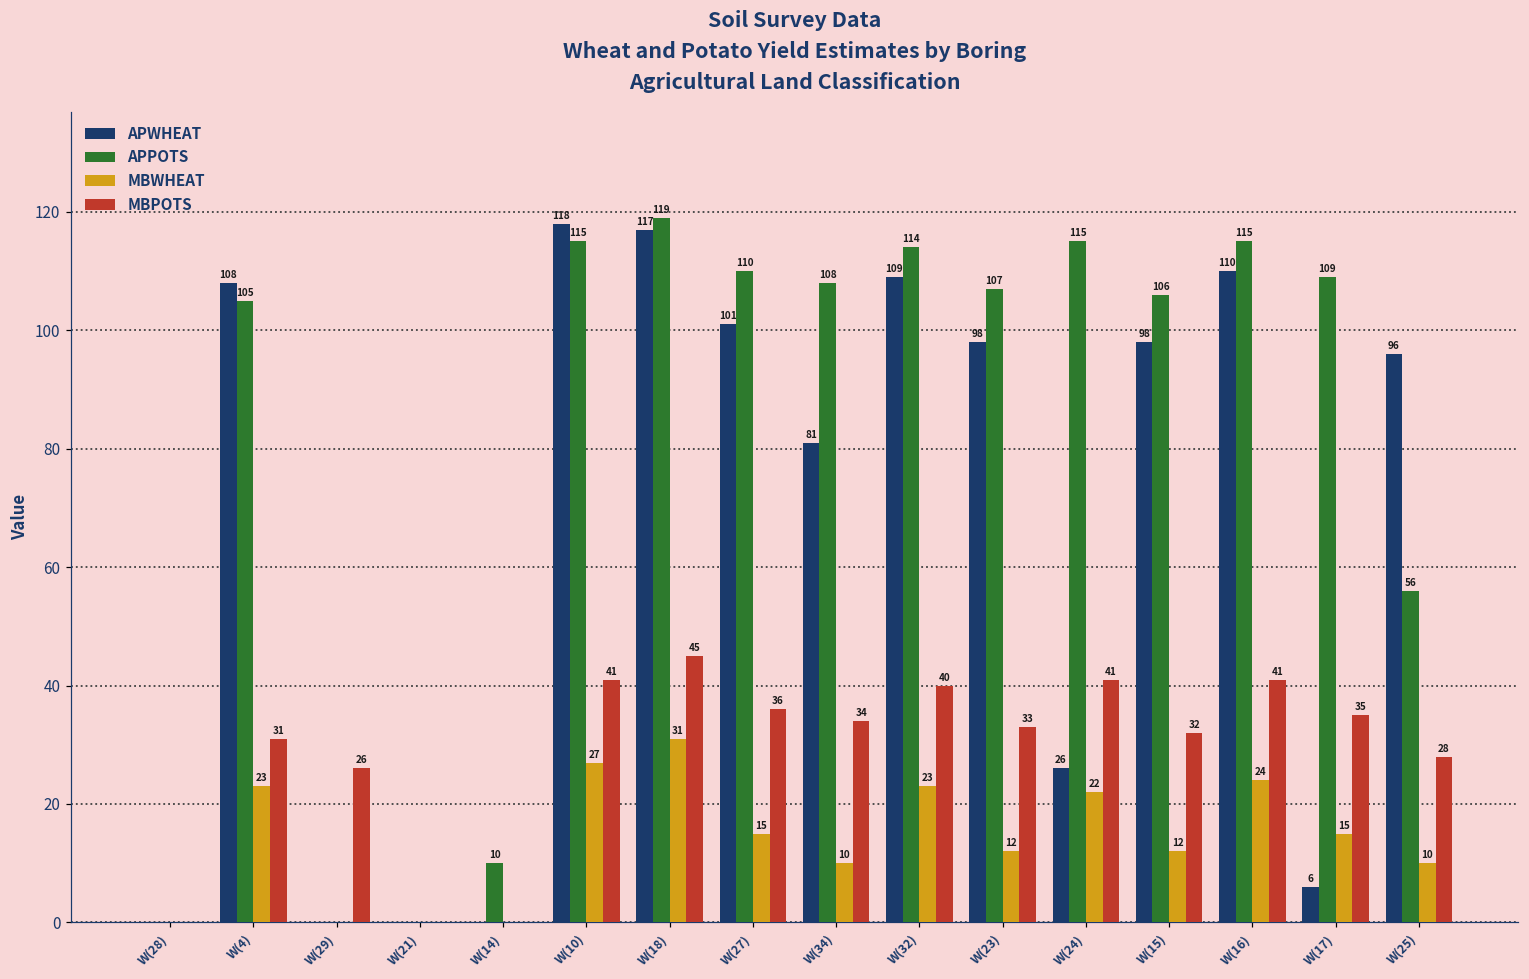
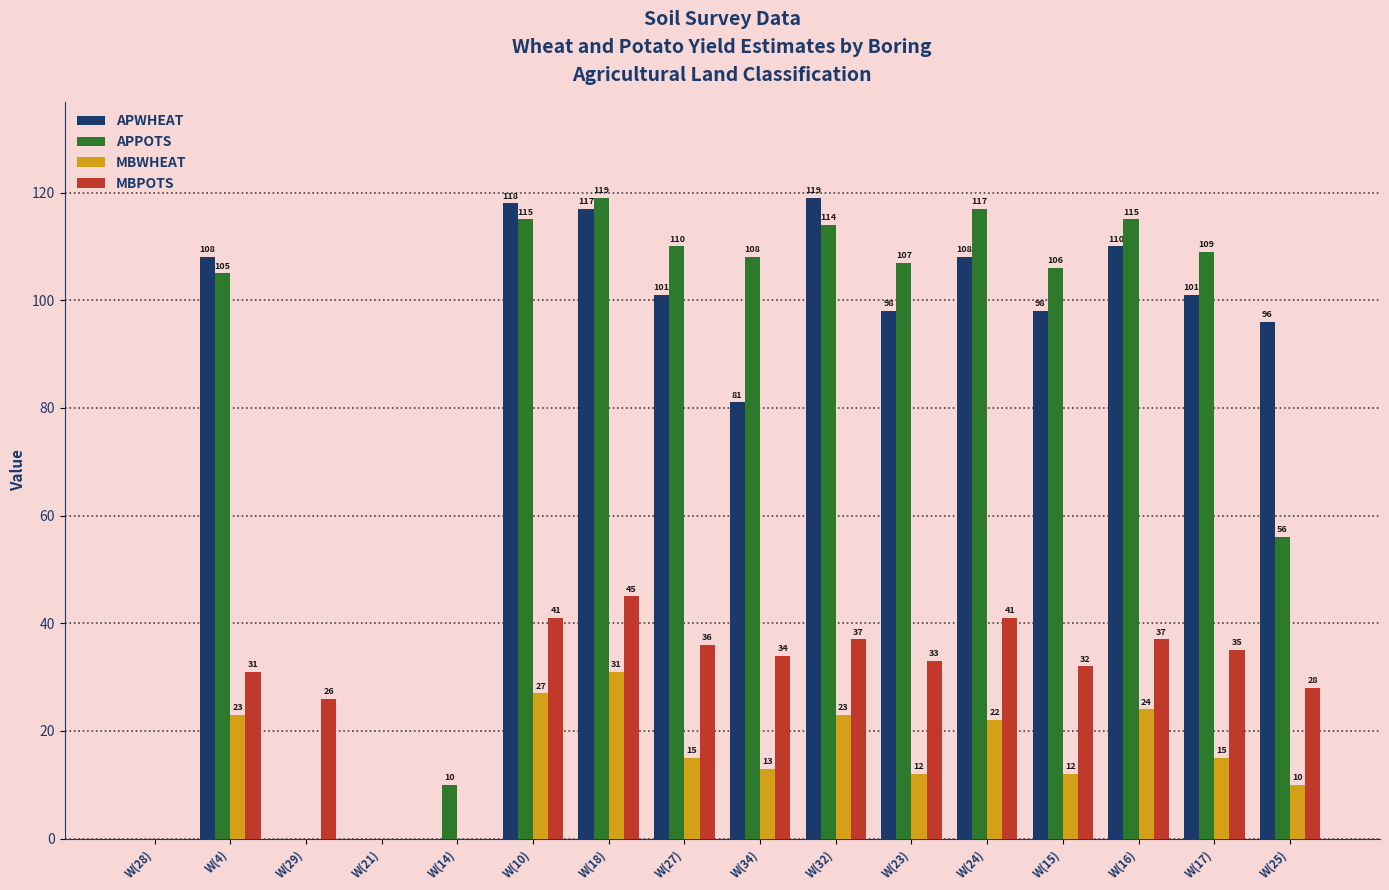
MBWHEAT, W(34): 10 -> 13
APWHEAT, W(32): 109 -> 119
MBPOTS, W(32): 40 -> 37
APWHEAT, W(24): 26 -> 108
APPOTS, W(24): 115 -> 117
MBPOTS, W(16): 41 -> 37
APWHEAT, W(17): 6 -> 101
